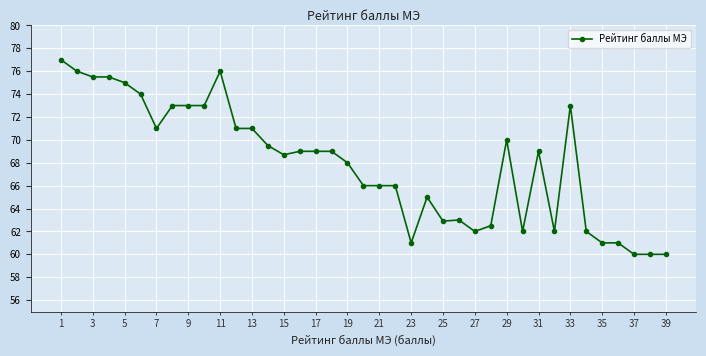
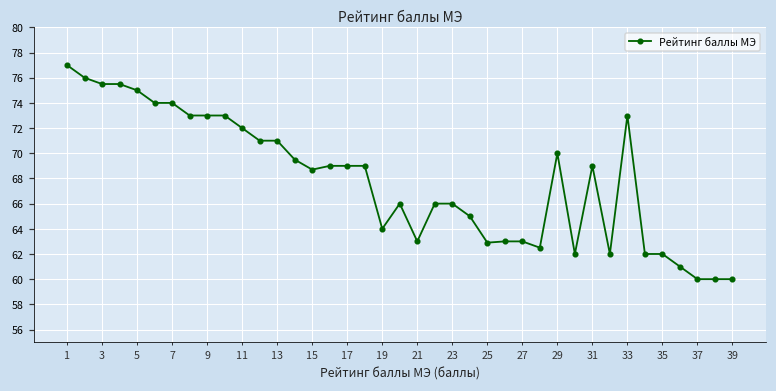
7: 71 -> 74
11: 76 -> 72
19: 68 -> 64
21: 66 -> 63
23: 61 -> 66
27: 62 -> 63
35: 61 -> 62
